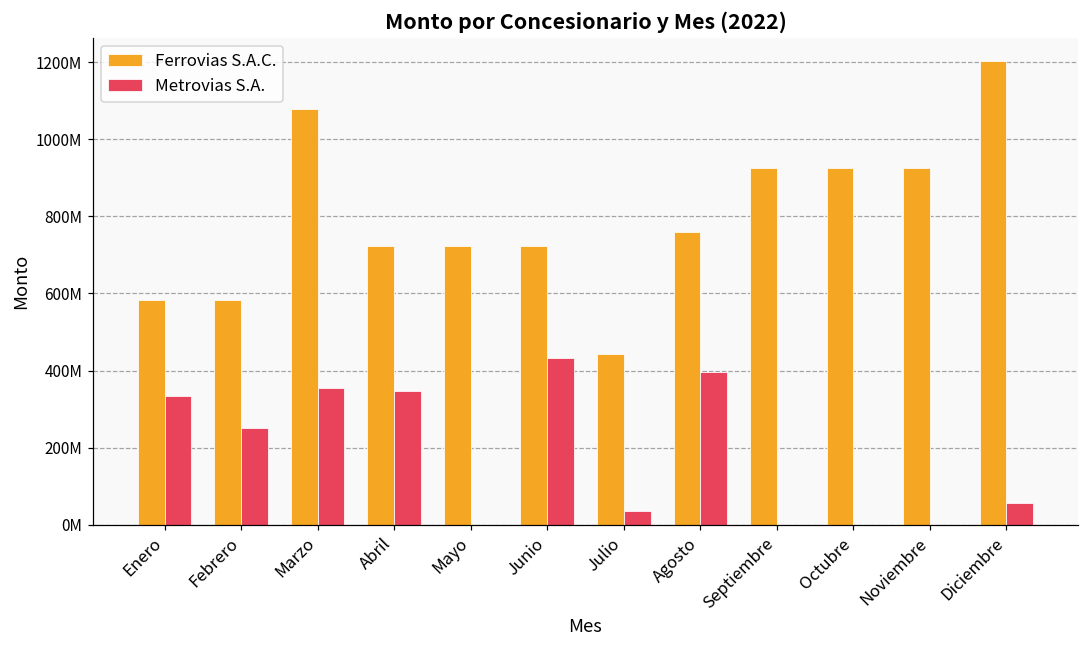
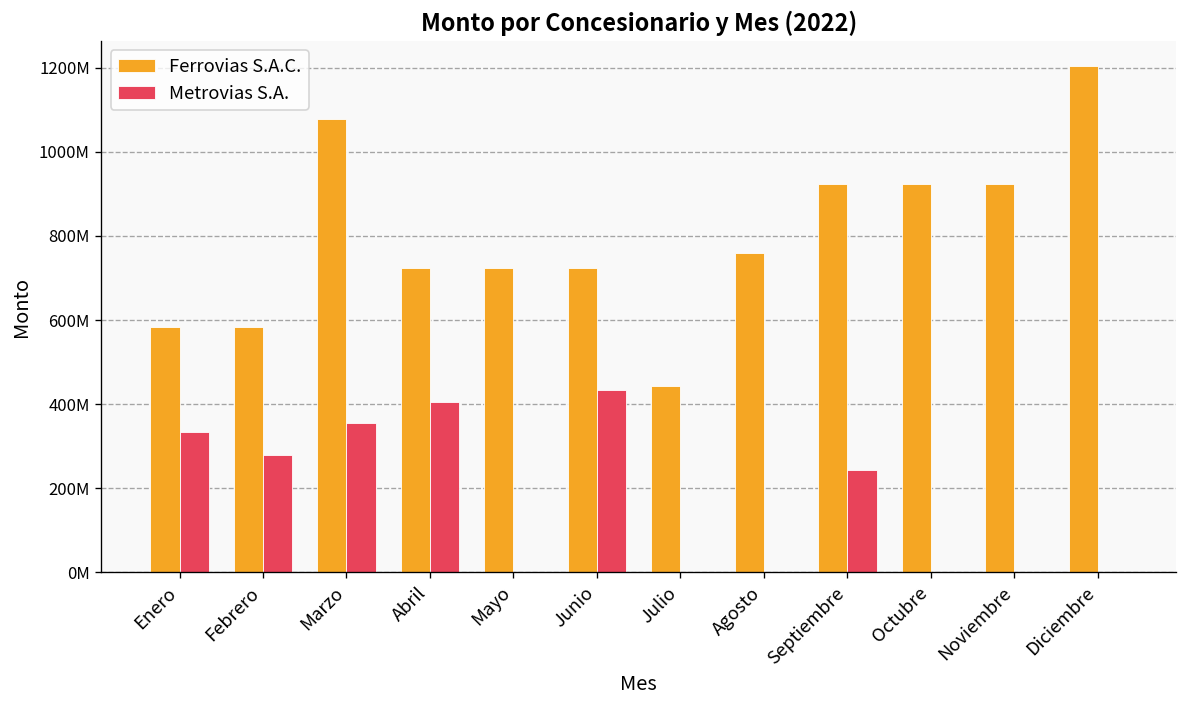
Metrovias S.A., Febrero: 250000000 -> 280000000
Metrovias S.A., Abril: 350000000 -> 400000000
Metrovias S.A., Julio: 40000000 -> 0
Metrovias S.A., Agosto: 400000000 -> 0
Metrovias S.A., Septiembre: 0 -> 240000000
Metrovias S.A., Diciembre: 60000000 -> 0
